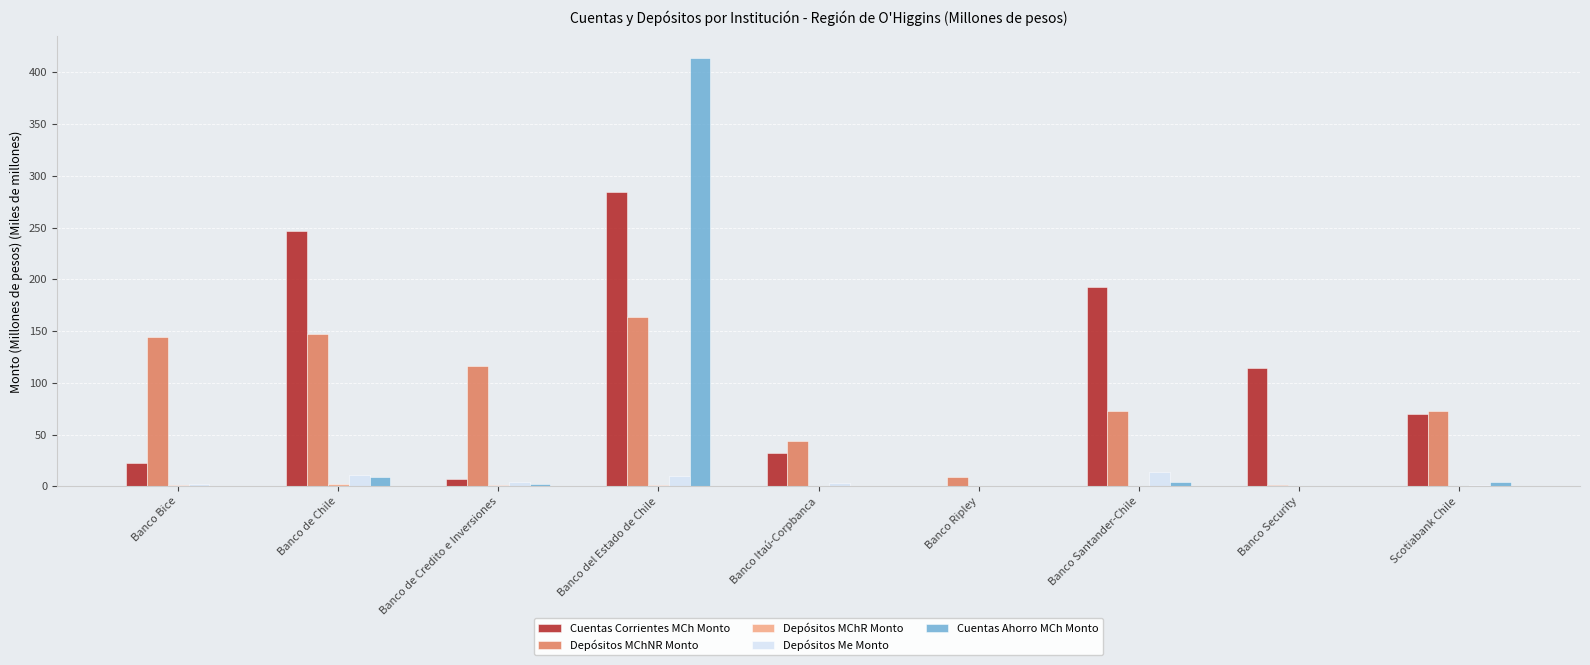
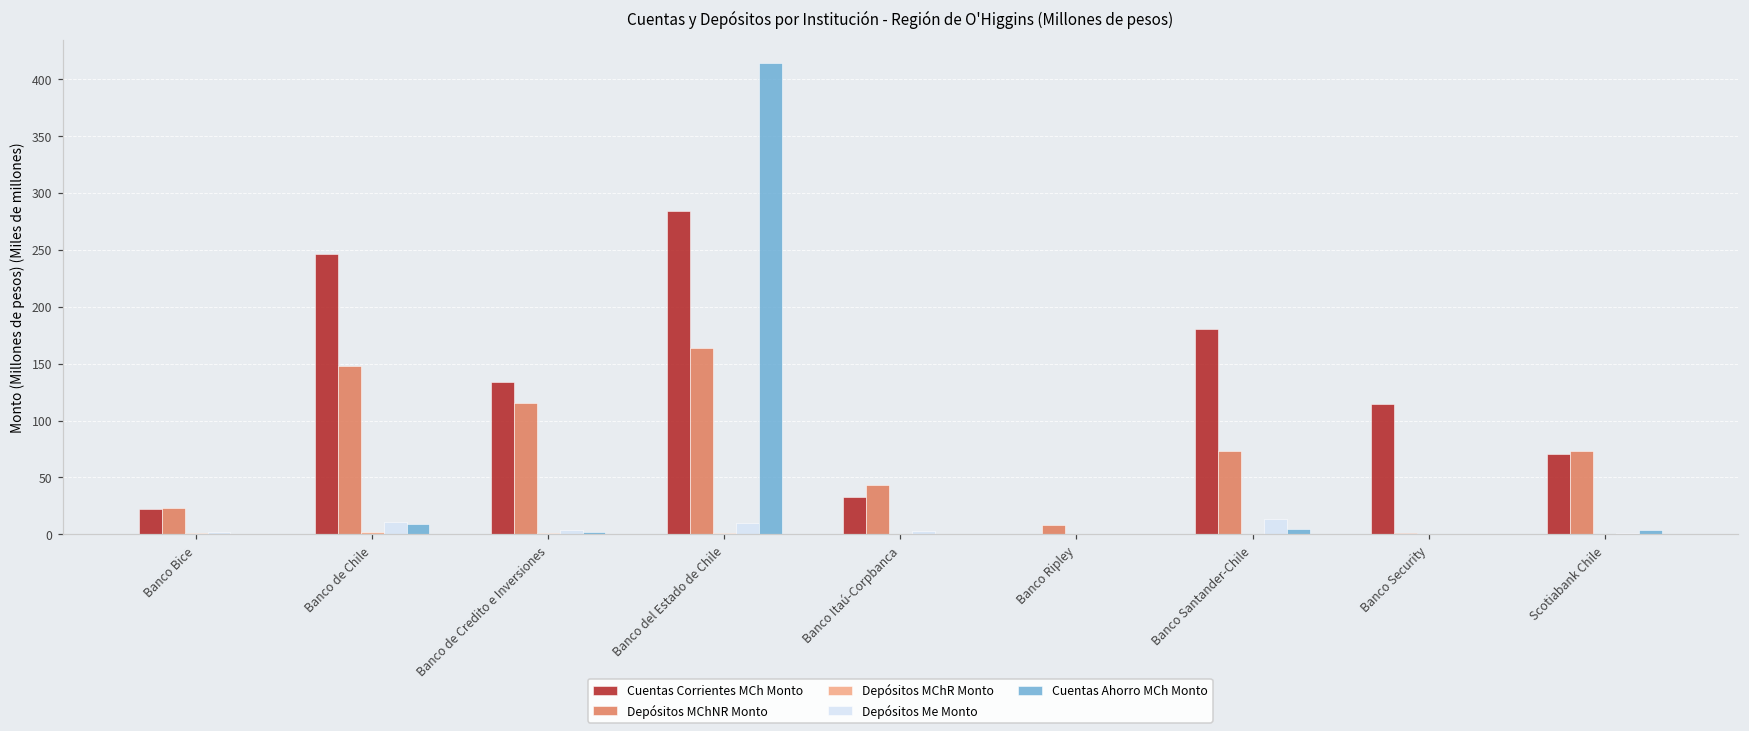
Depósitos MChNR Monto, Banco Bice: 144 -> 23
Cuentas Corrientes MCh Monto, Banco de Credito e Inversiones: 7 -> 134
Cuentas Corrientes MCh Monto, Banco Santander-Chile: 193 -> 180
